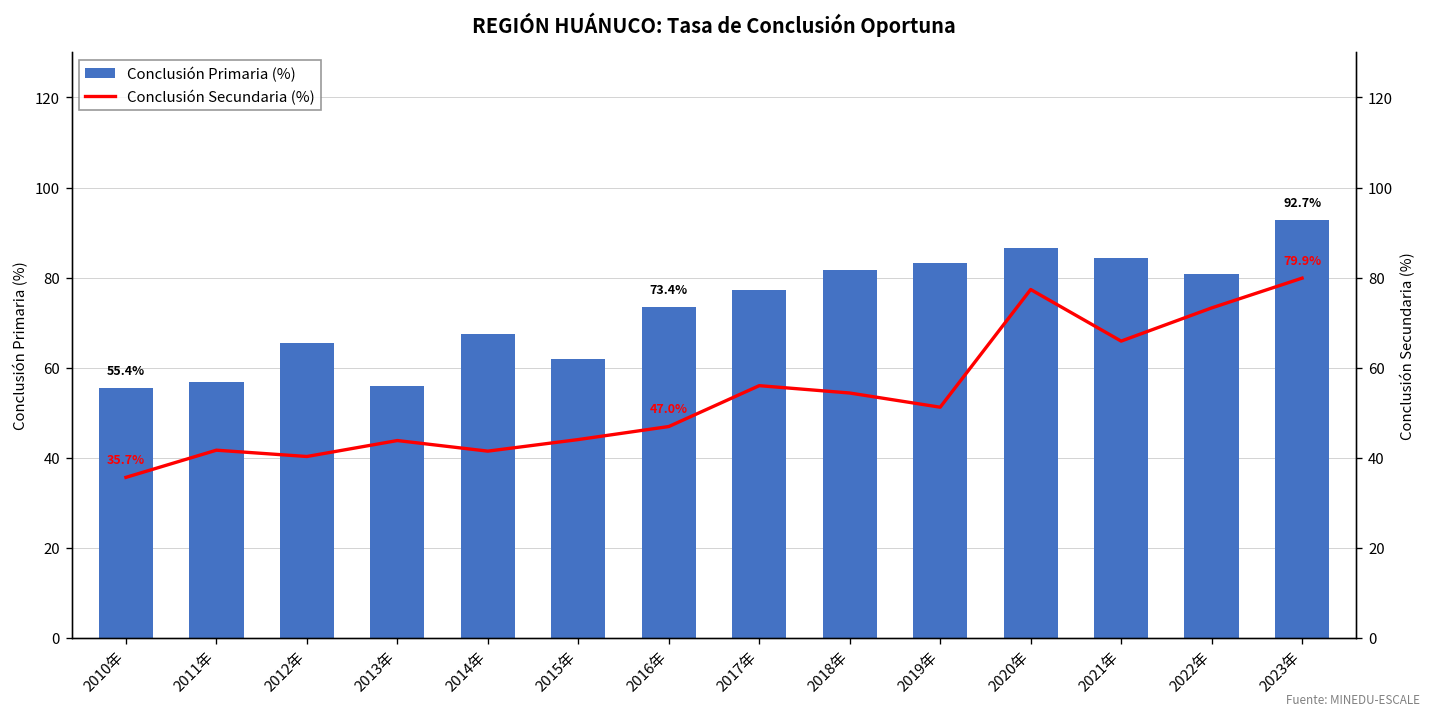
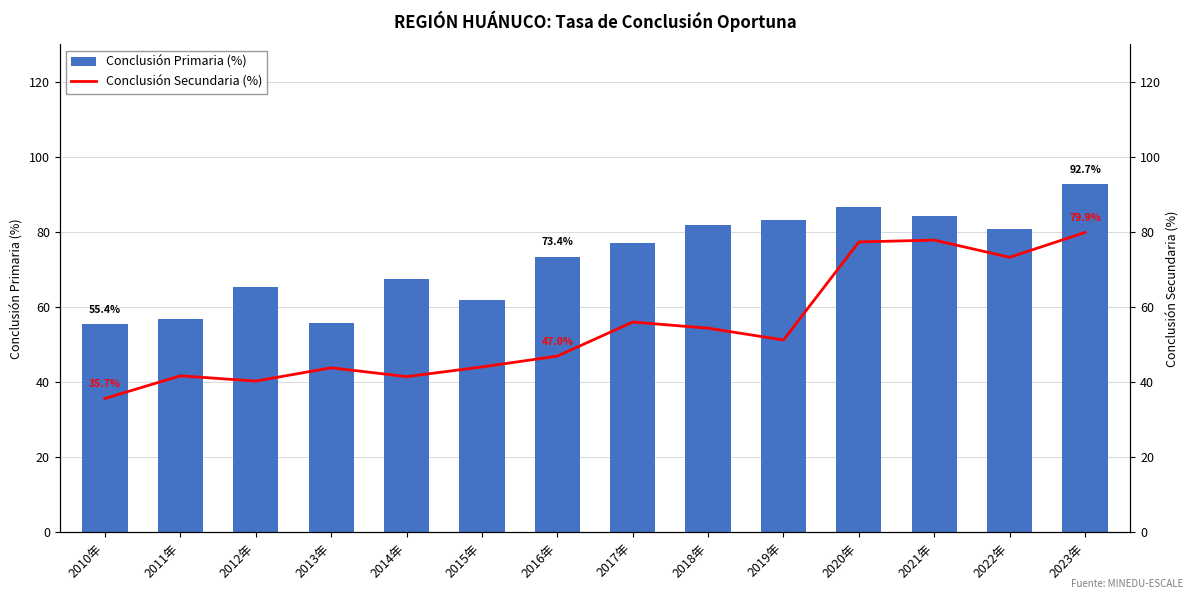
Conclusión Secundaria (%), 2021年: 66 -> 78
